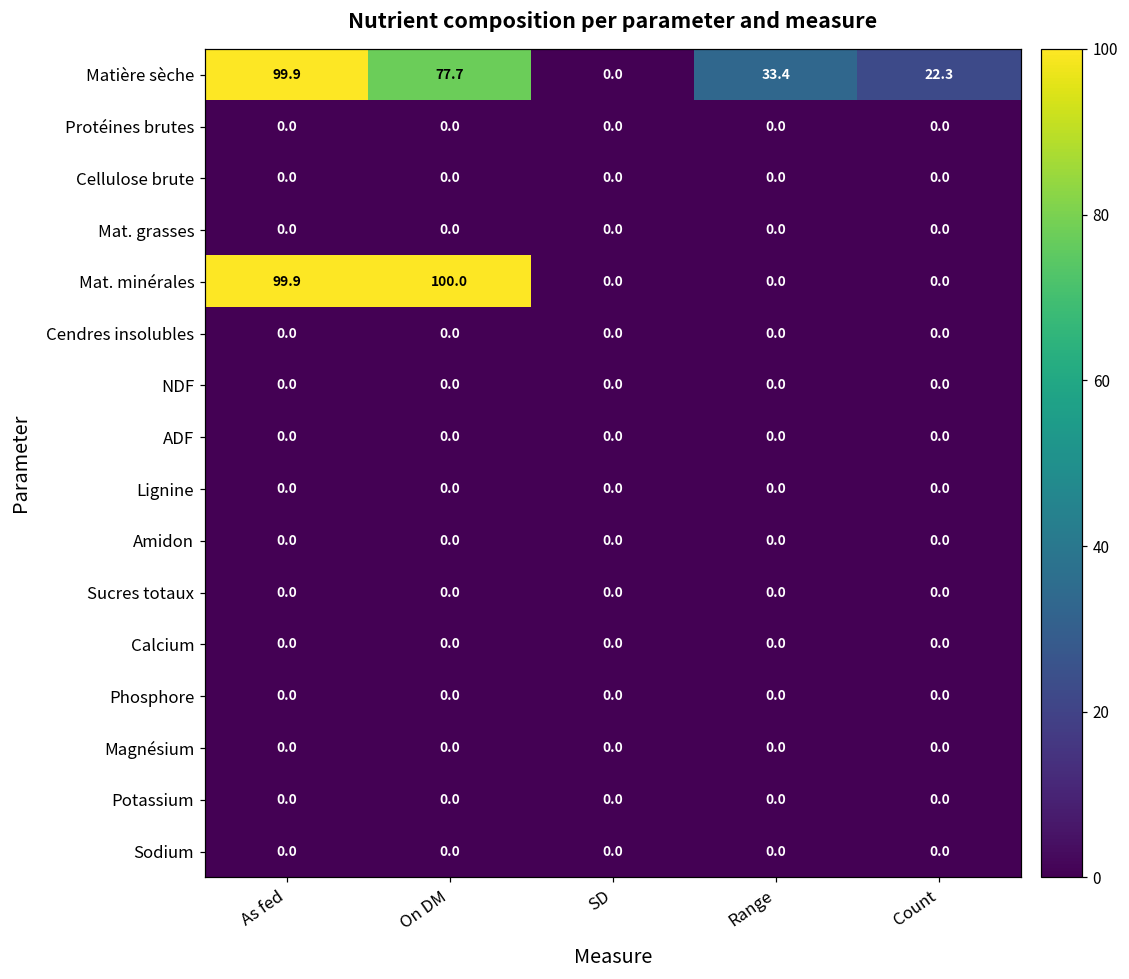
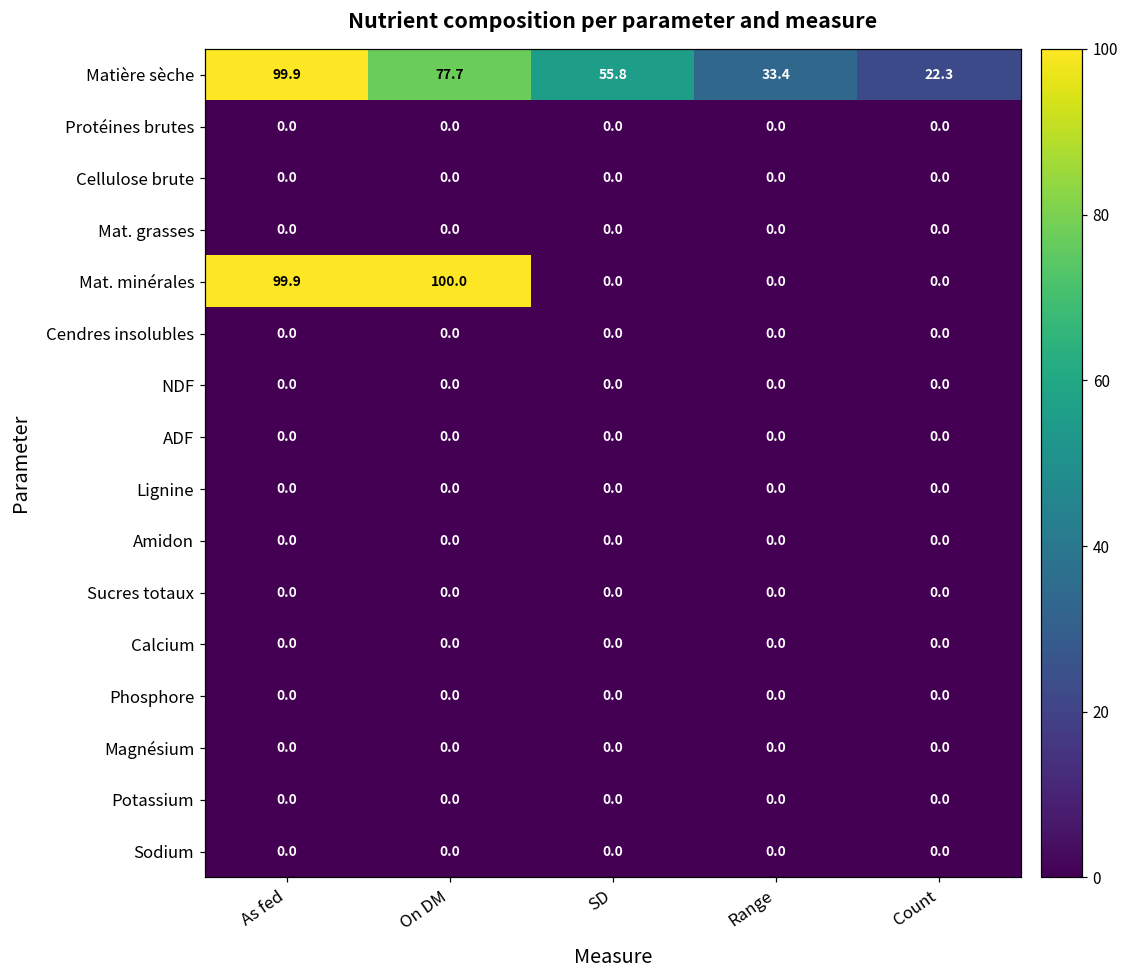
Matière sèche, SD: 0.0 -> 55.8
